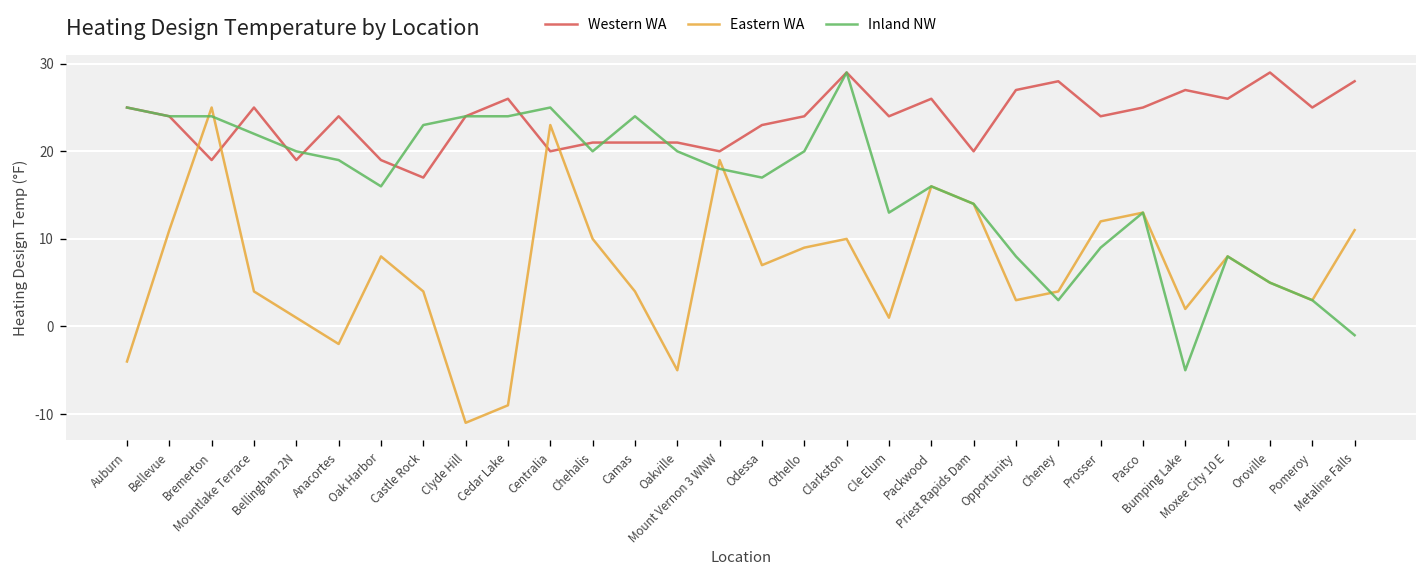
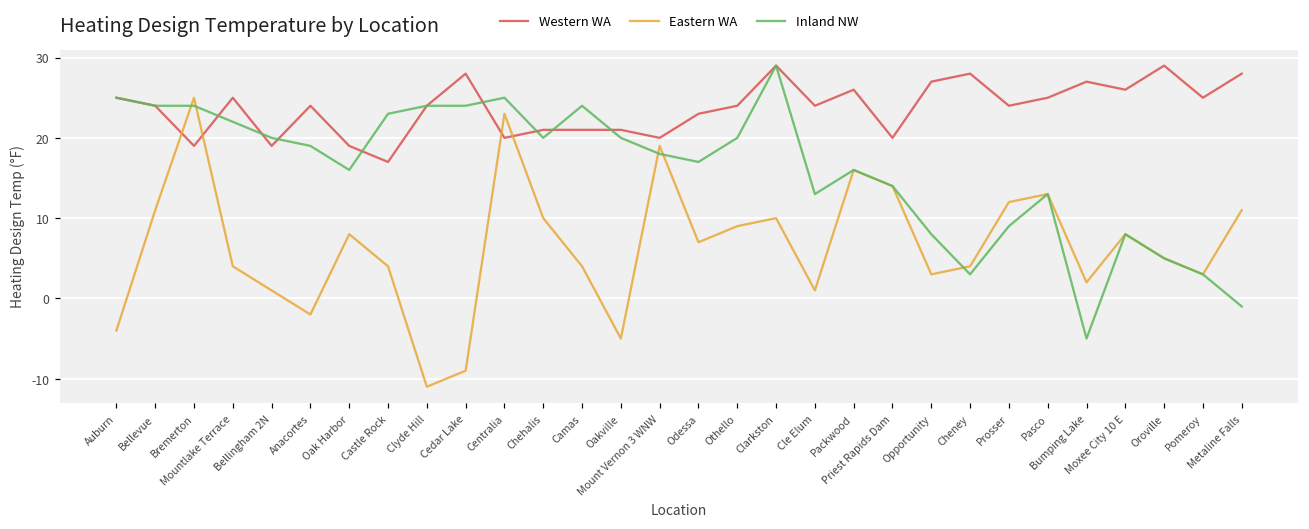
Western WA, Cedar Lake: 26 -> 28
